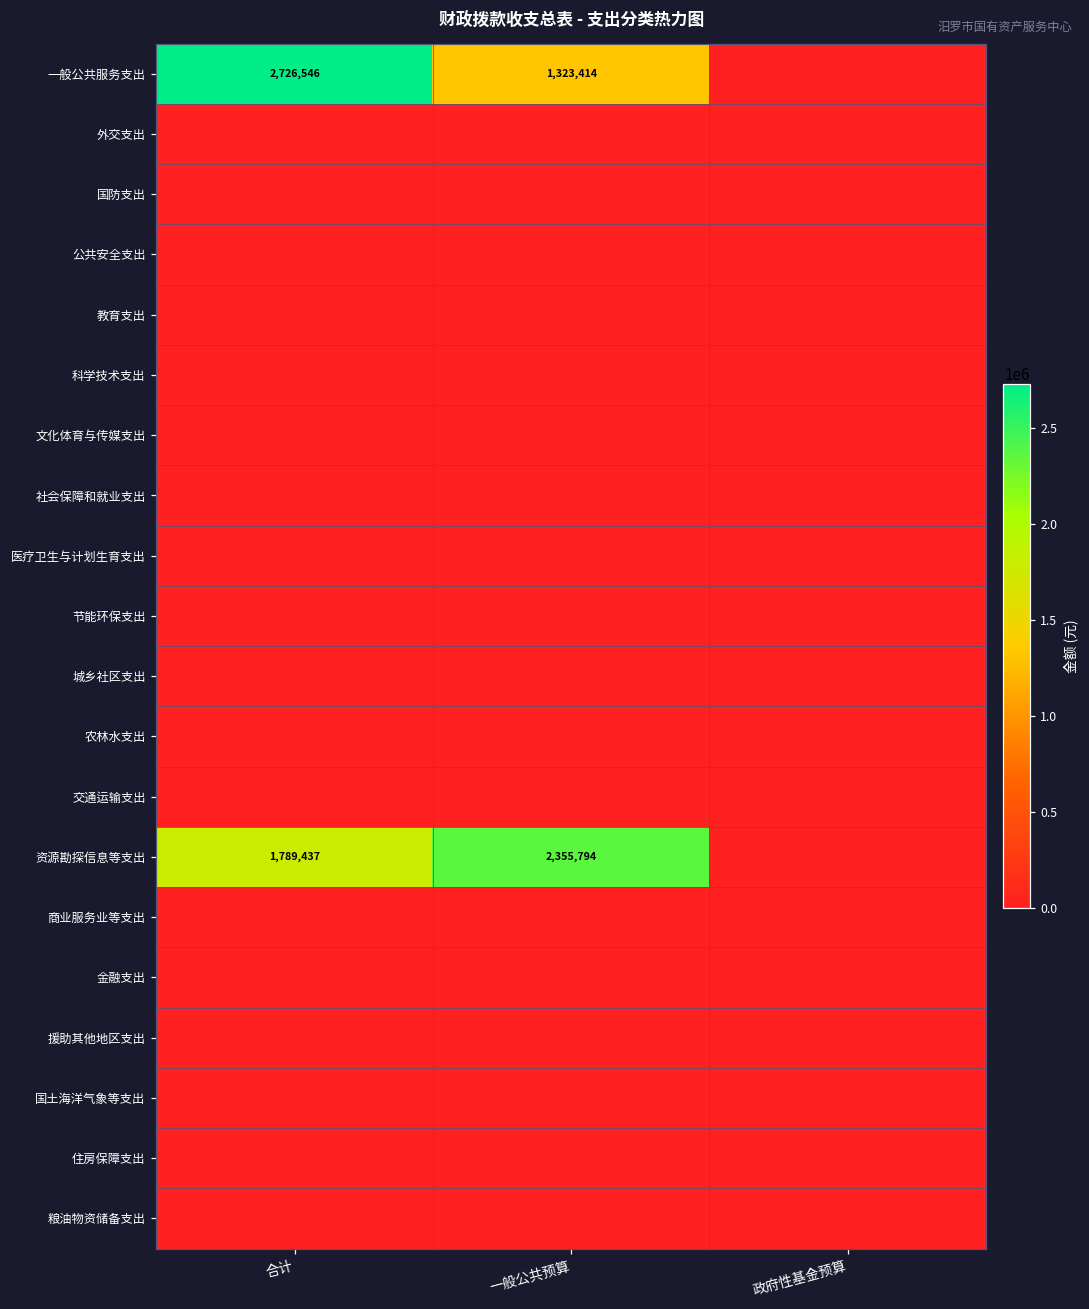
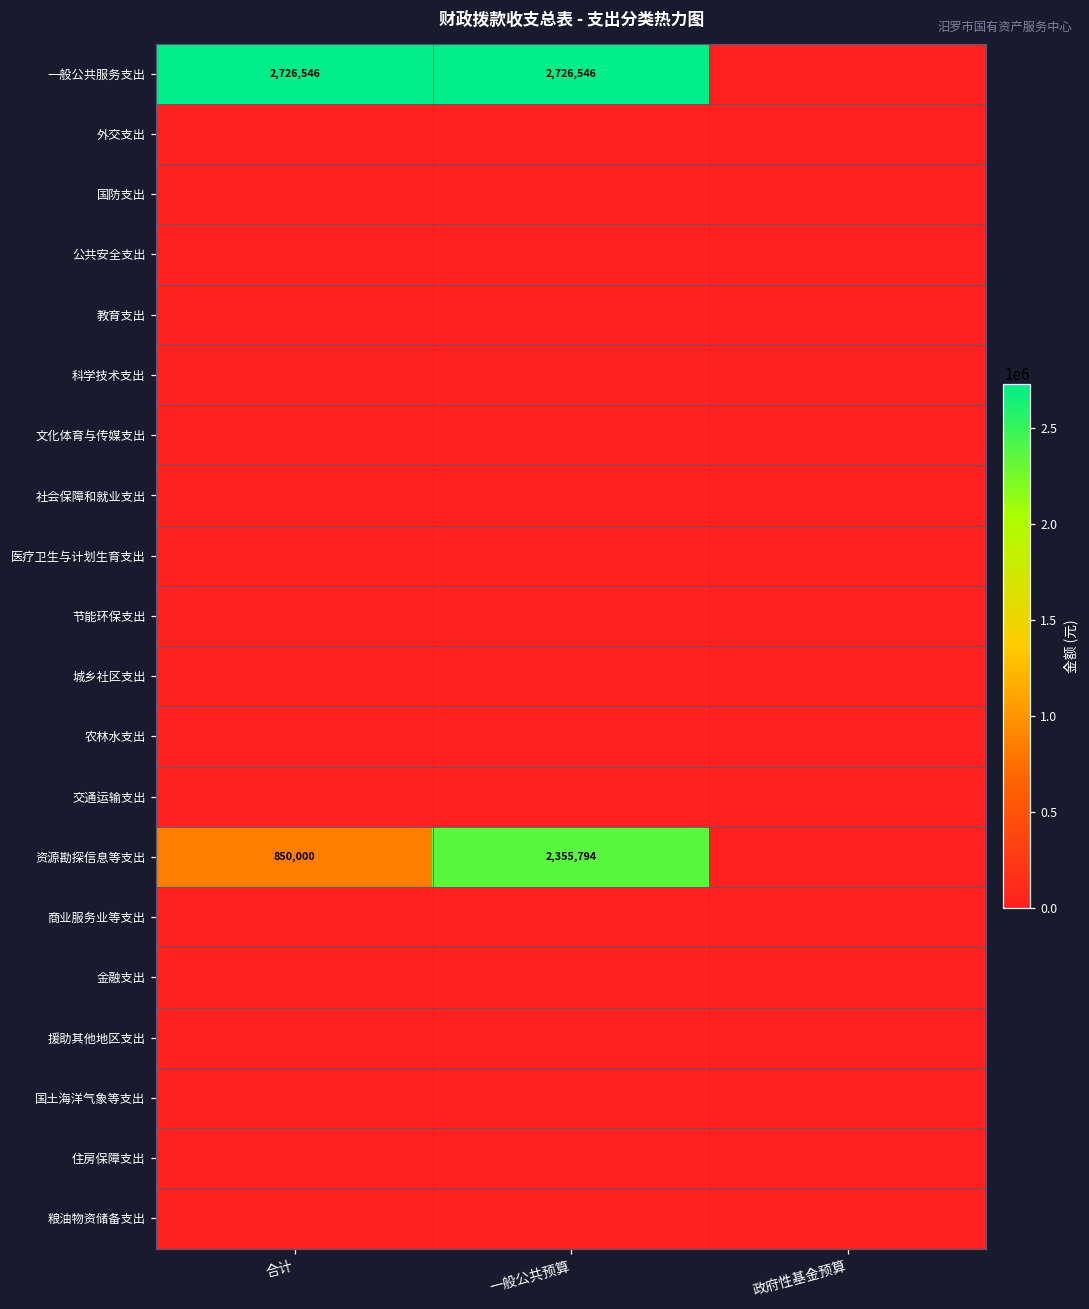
一般公共服务支出, 一般公共预算: 1,323,414 -> 2,726,546
资源勘探信息等支出, 合计: 1,789,437 -> 850,000
